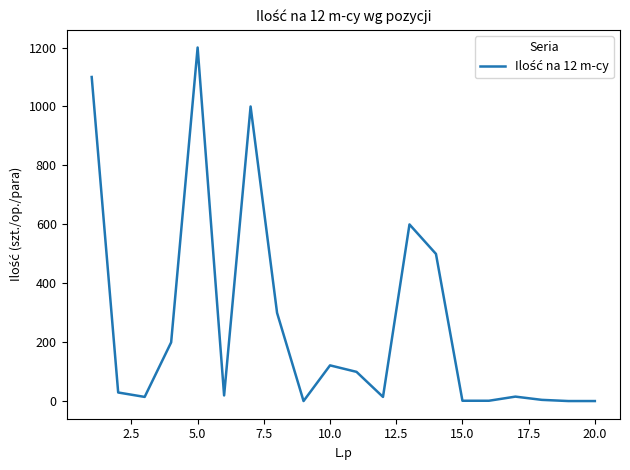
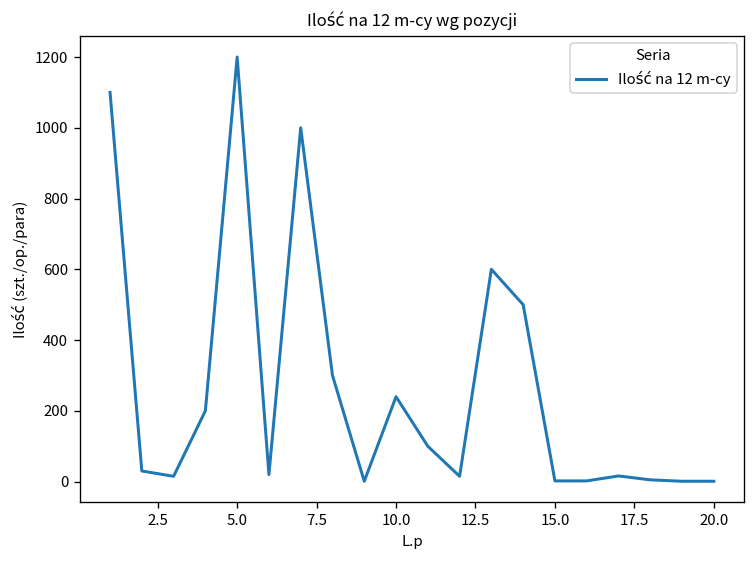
10.0: 120 -> 240
